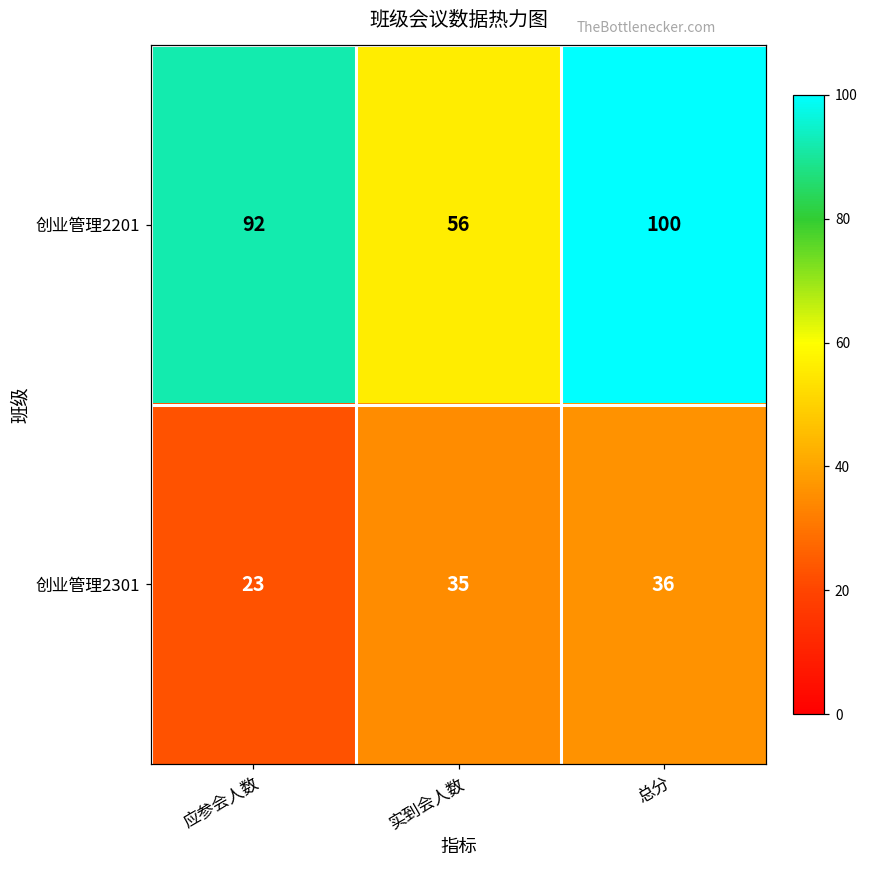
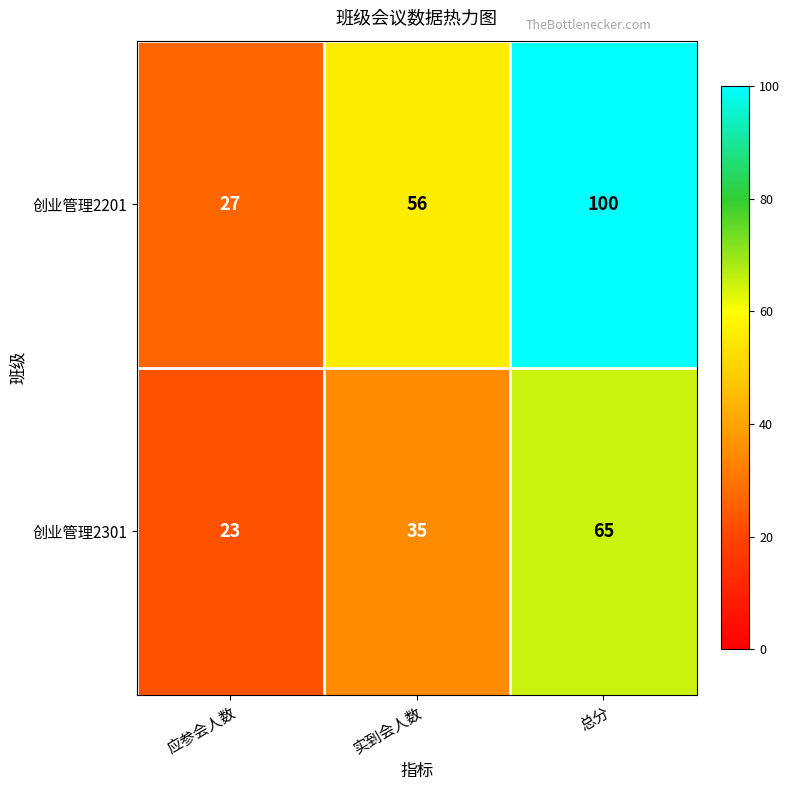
创业管理2201, 应参会人数: 92 -> 27
创业管理2301, 总分: 36 -> 65
